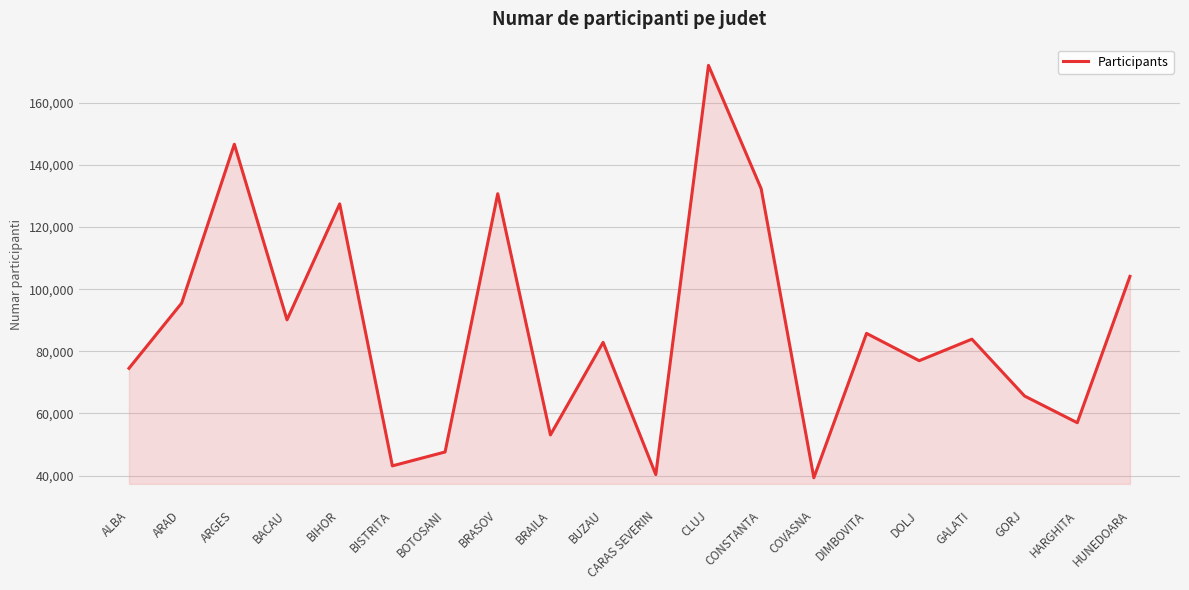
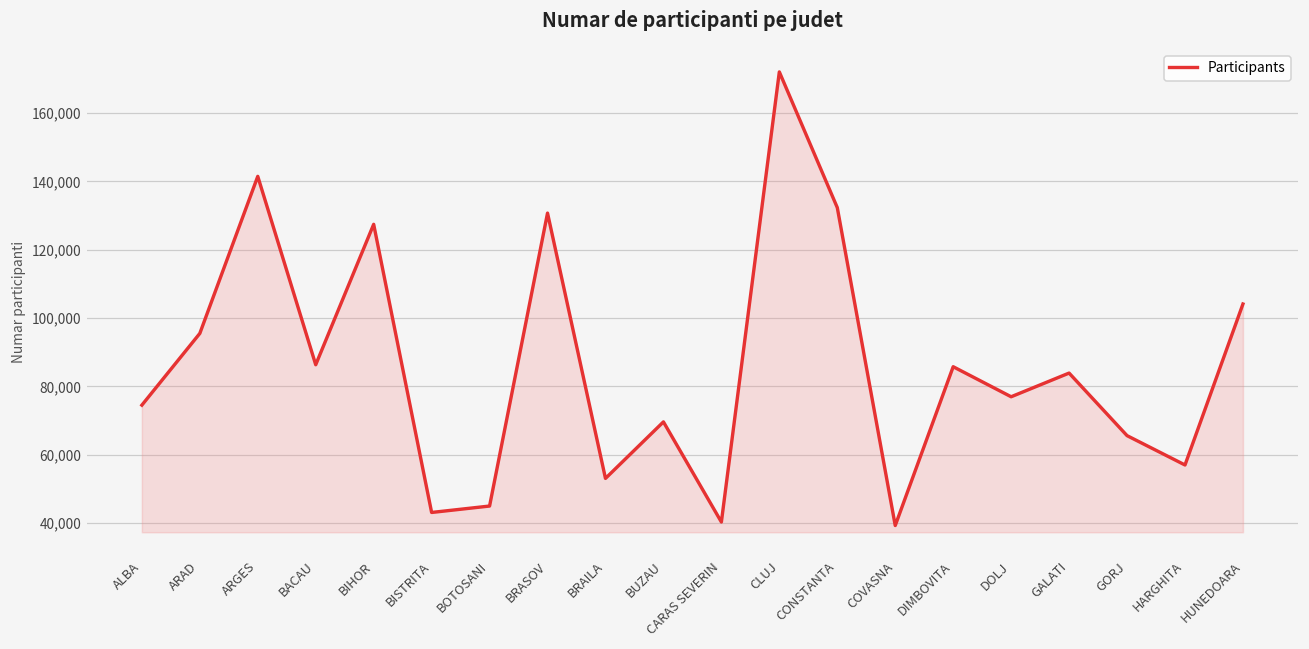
ARGES: 147,000 -> 141,000
BACAU: 90,000 -> 86,000
BOTOSANI: 48,000 -> 45,000
BUZAU: 83,000 -> 70,000
